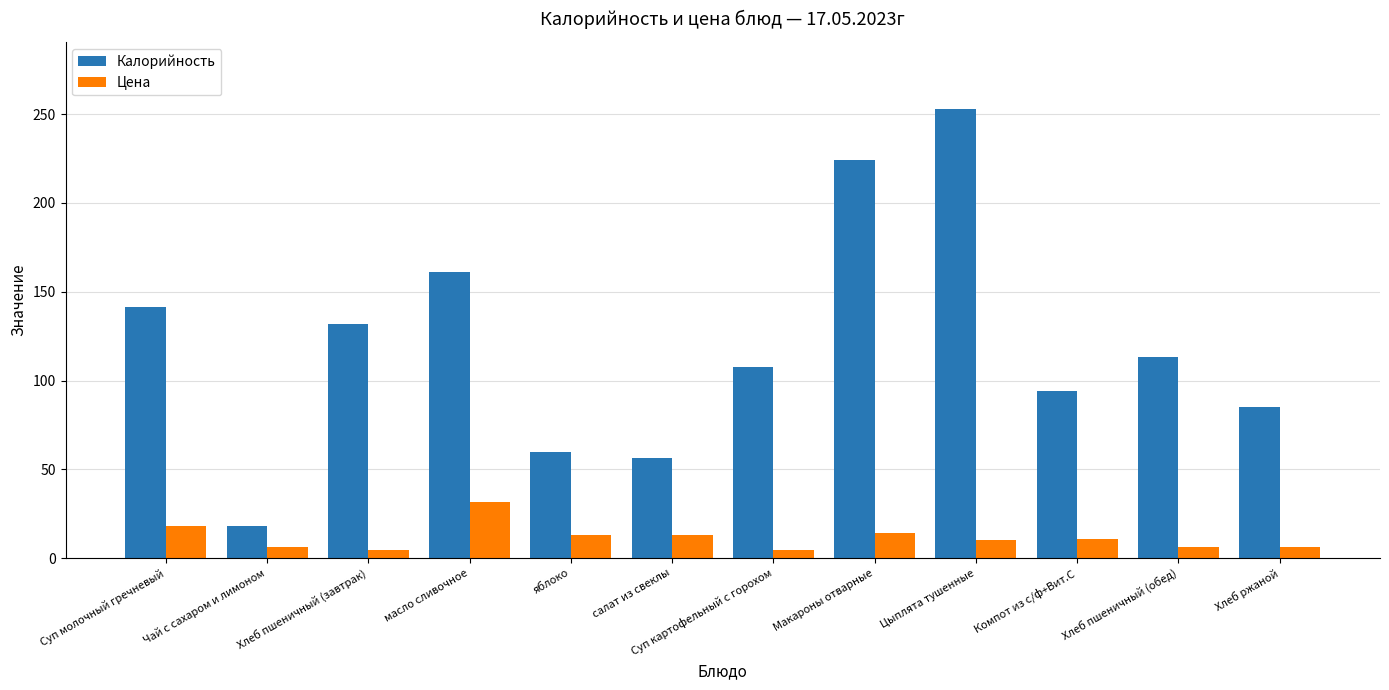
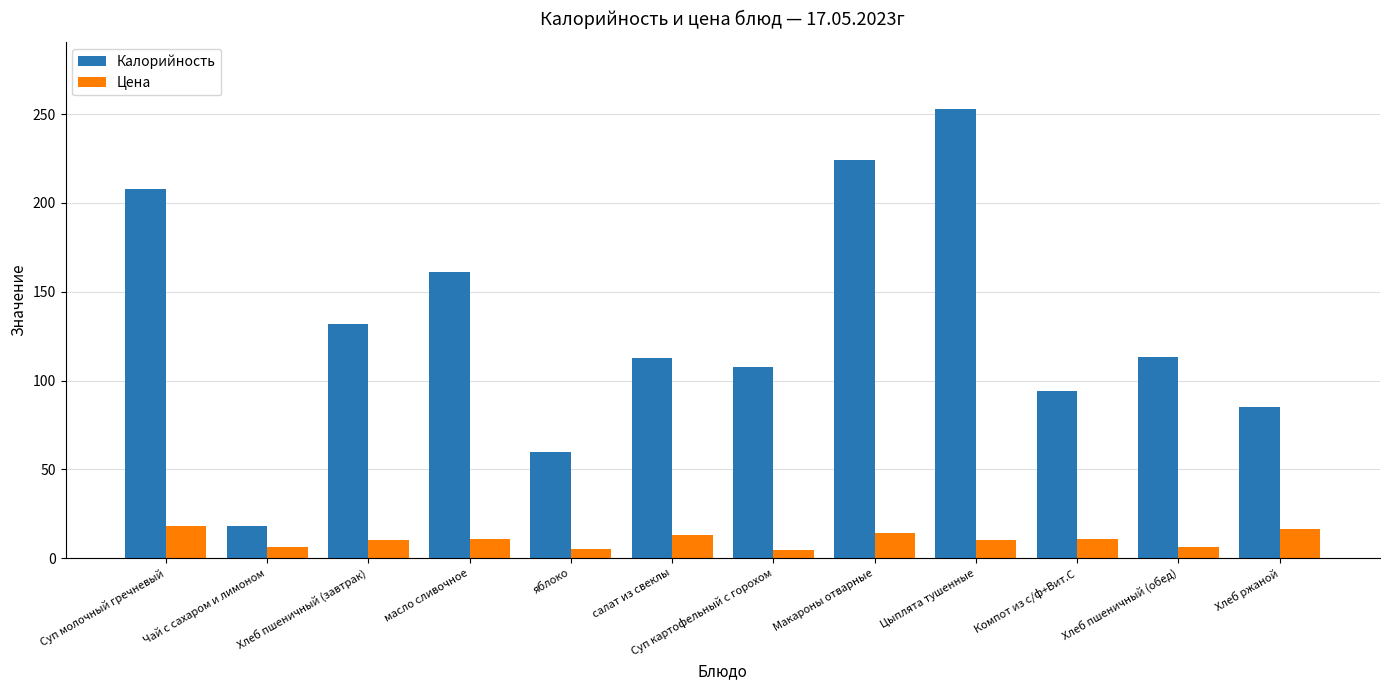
Калорийность, Суп молочный гречневый: 142 -> 208
Цена, Хлеб пшеничный (завтрак): 5 -> 10
Цена, масло сливочное: 32 -> 11
Цена, яблоко: 13 -> 5
Калорийность, салат из свеклы: 56 -> 113
Цена, Хлеб ржаной: 6 -> 17
